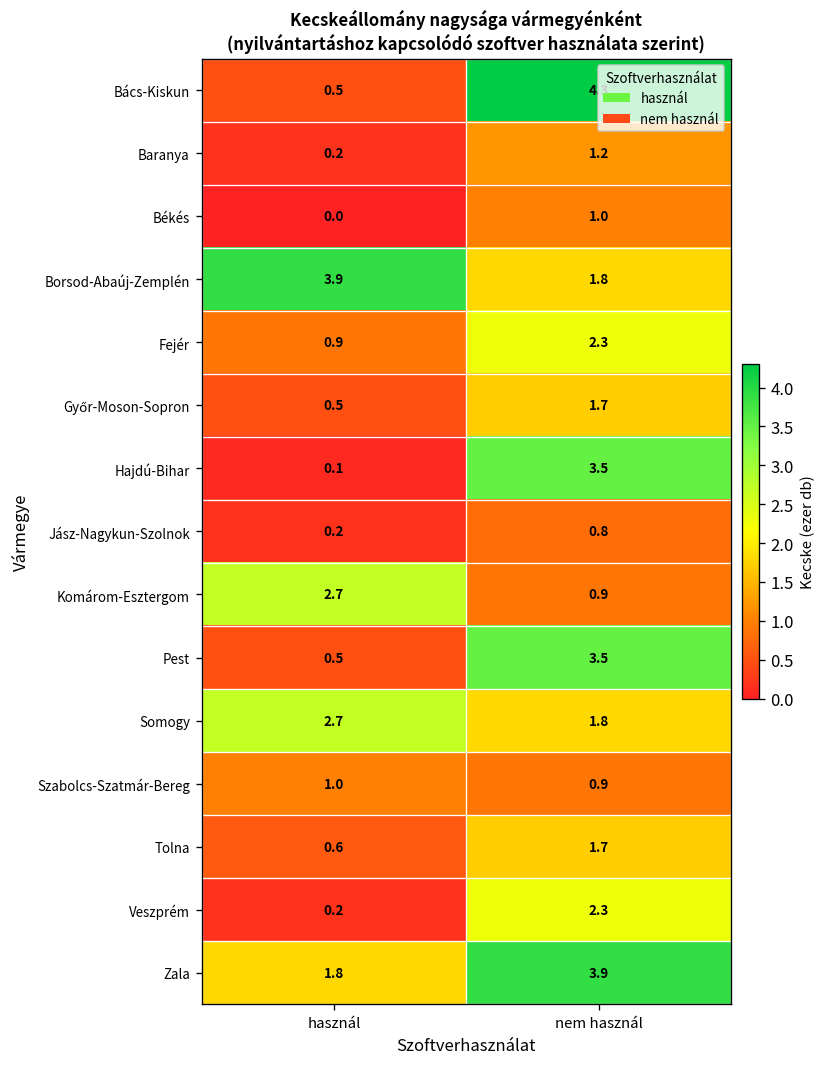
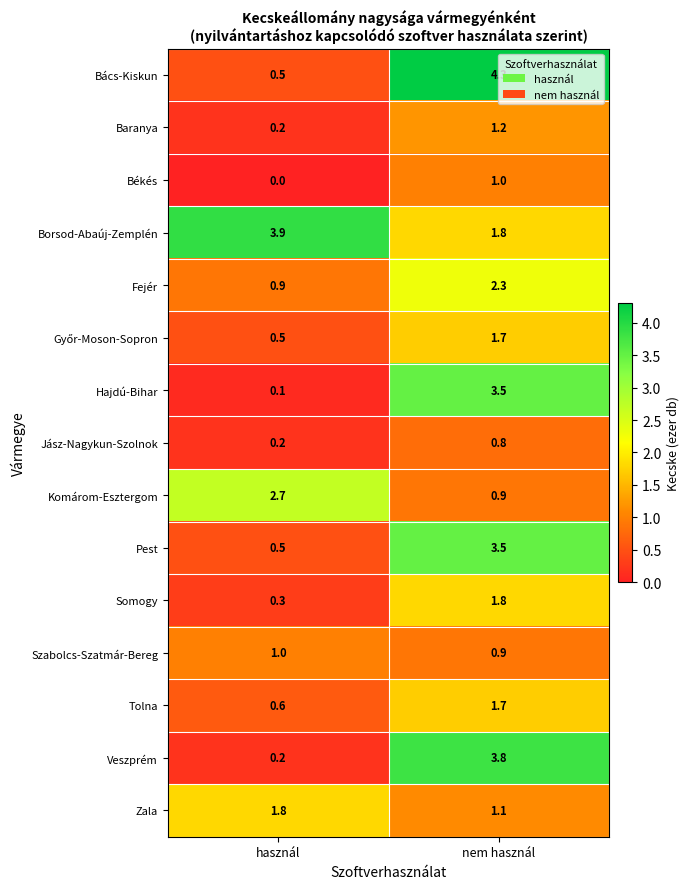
Somogy, használ: 2.7 -> 0.3
Veszprém, nem használ: 2.3 -> 3.8
Zala, nem használ: 3.9 -> 1.1
